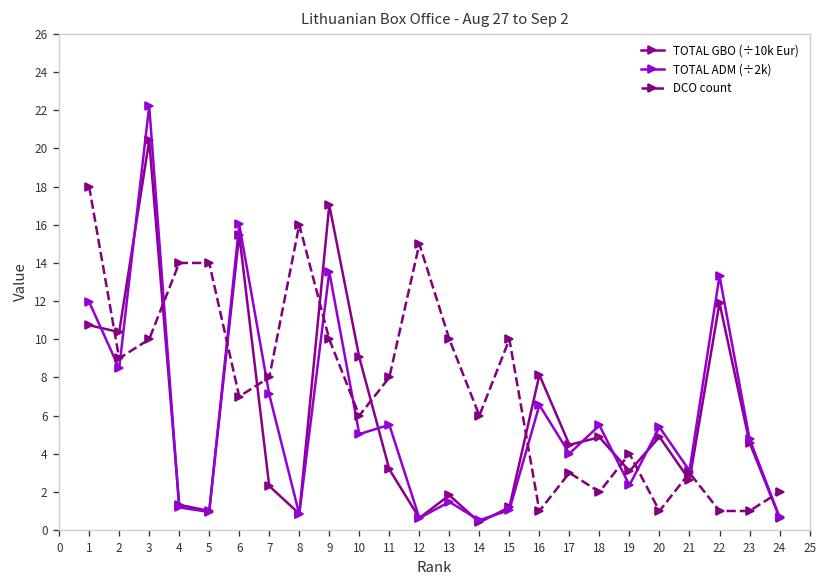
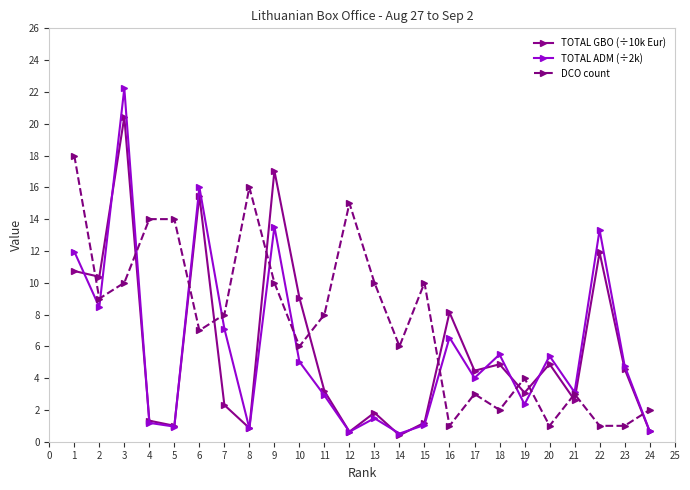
TOTAL ADM (÷2k), 11: 5.5 -> 2.9
